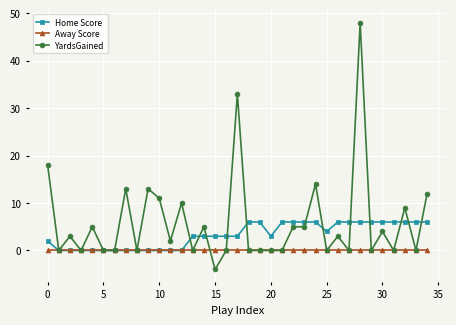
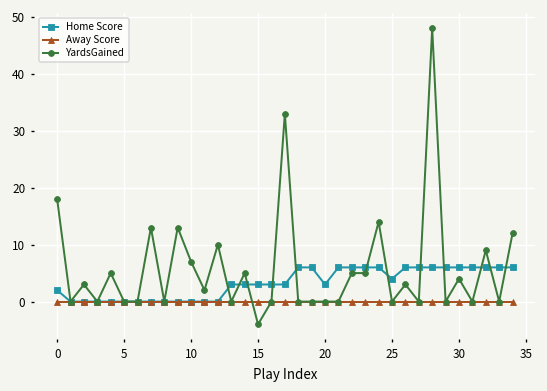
YardsGained, 10: 11 -> 7
